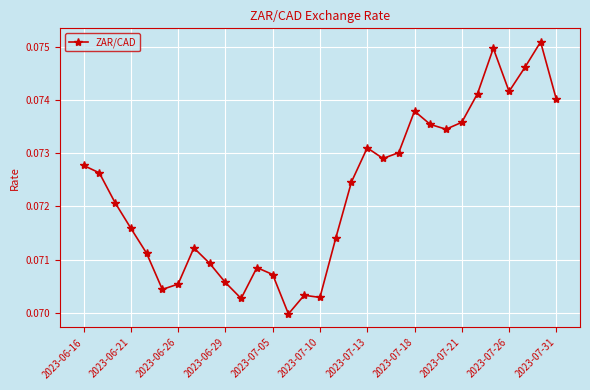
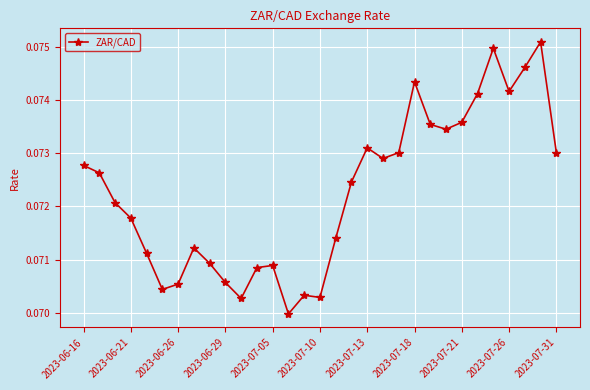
2023-06-21: 0.0716 -> 0.0718
2023-07-05: 0.0707 -> 0.0709
2023-07-18: 0.0738 -> 0.0743
2023-07-31: 0.0740 -> 0.0730
